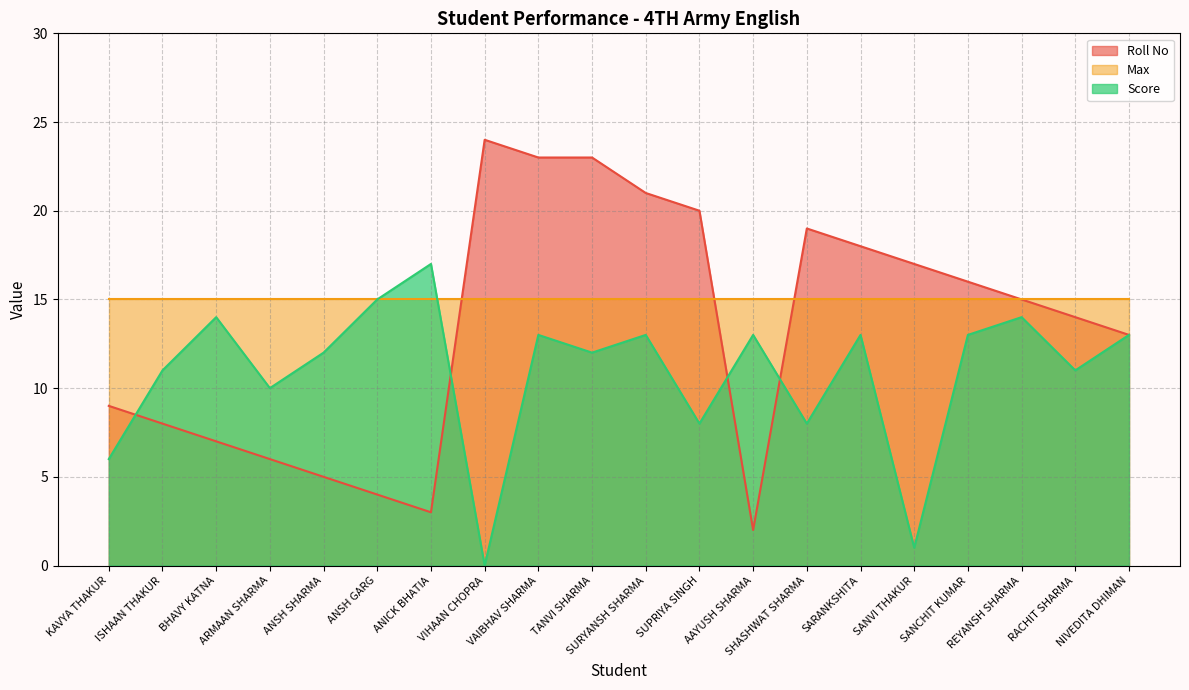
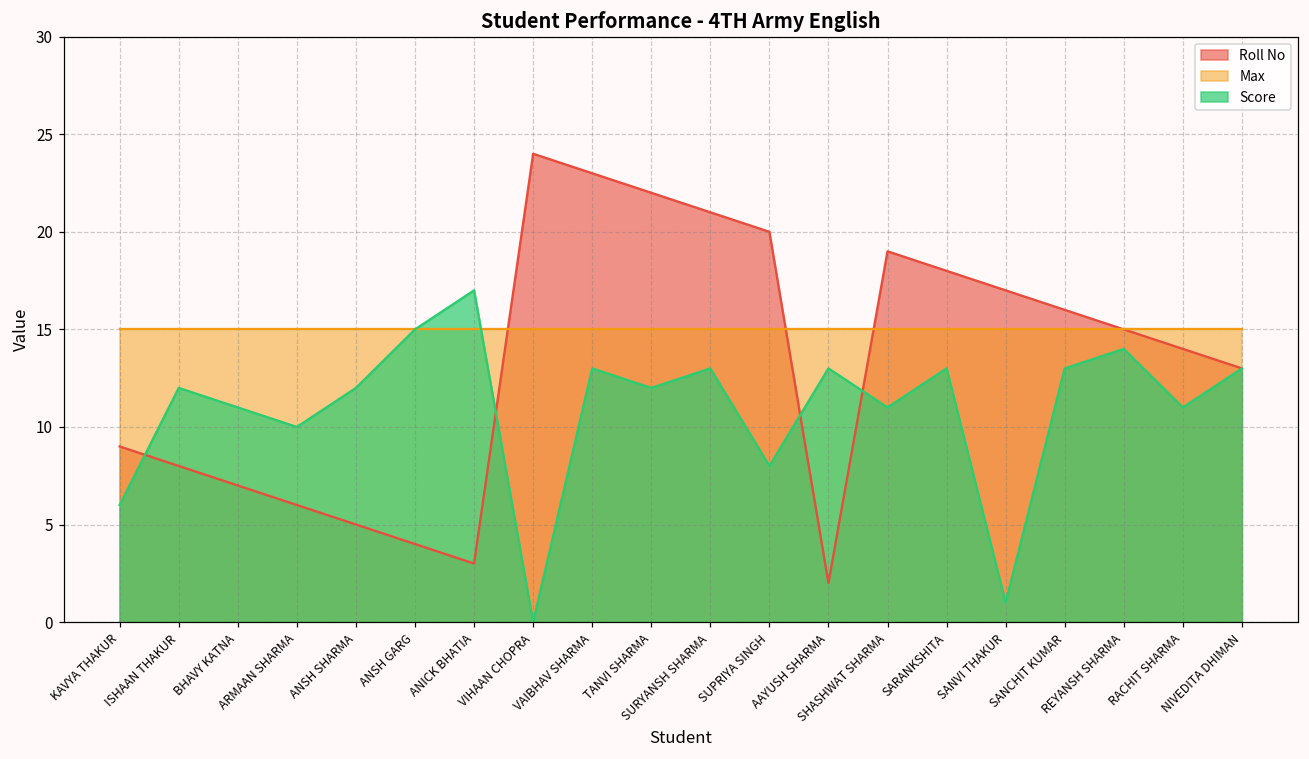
Score, ISHAAN THAKUR: 11 -> 12
Score, BHAVY KATNA: 14 -> 11
Roll No, TANVI SHARMA: 23 -> 22
Score, SHASHWAT SHARMA: 8 -> 11
